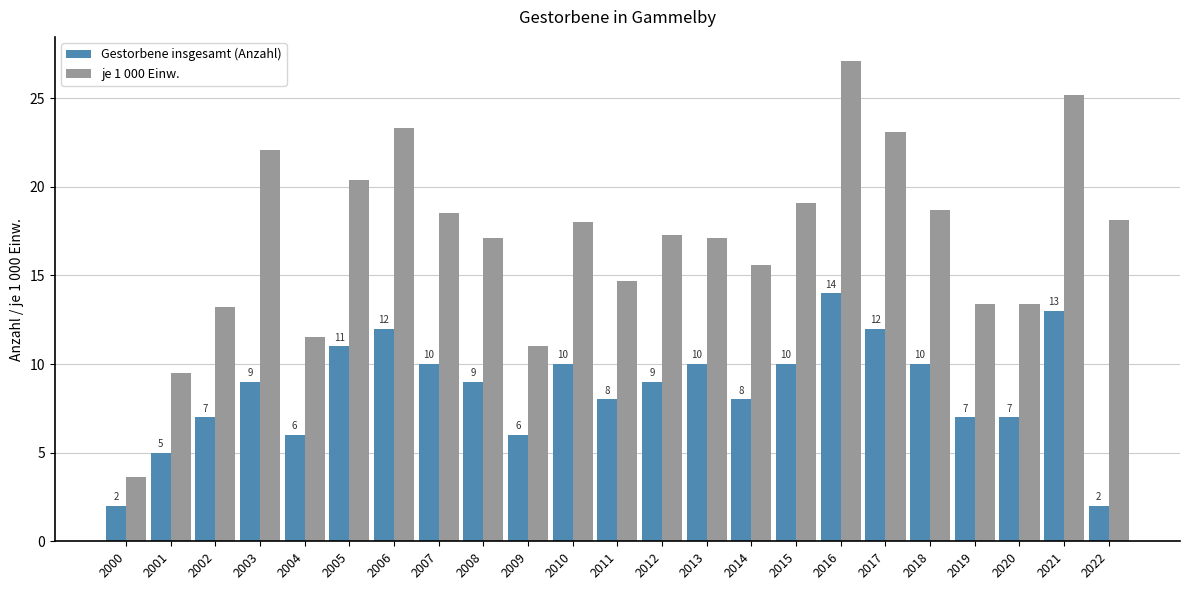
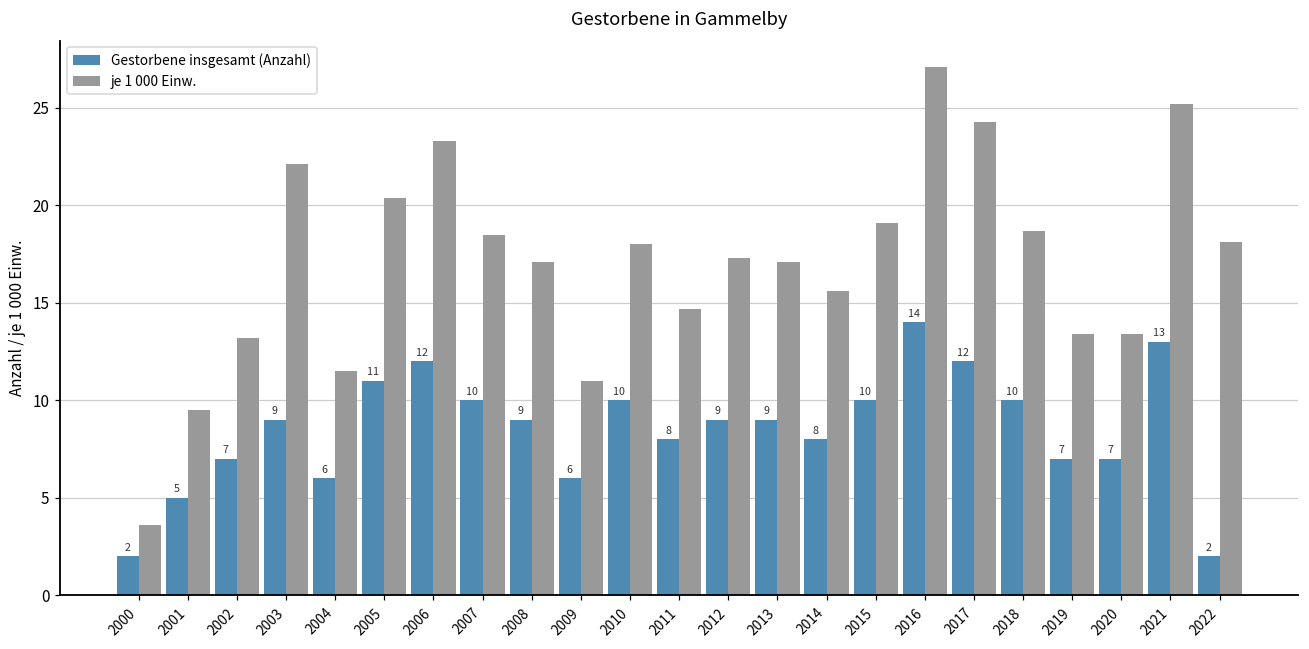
Gestorbene insgesamt (Anzahl), 2013: 10 -> 9
je 1 000 Einw., 2017: 23.1 -> 24.3
